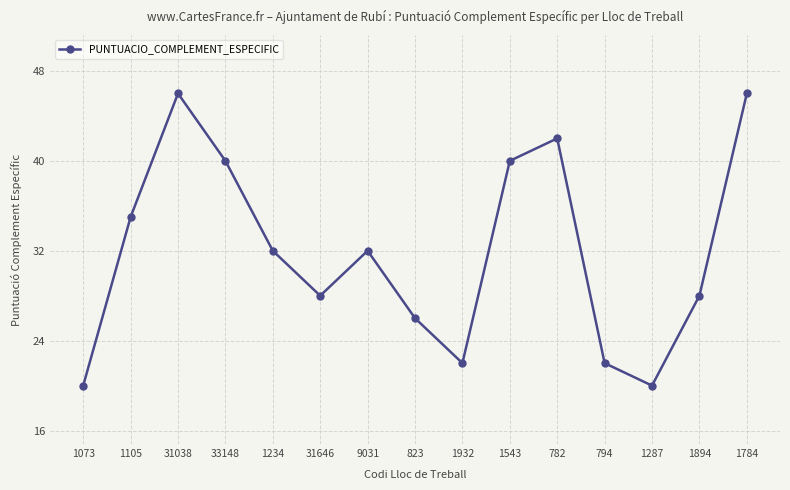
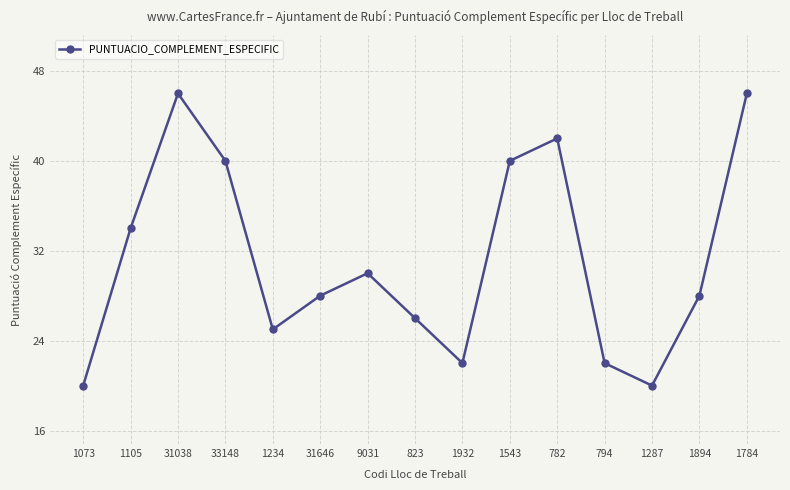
1105: 35 -> 34
1234: 32 -> 25
9031: 32 -> 30
